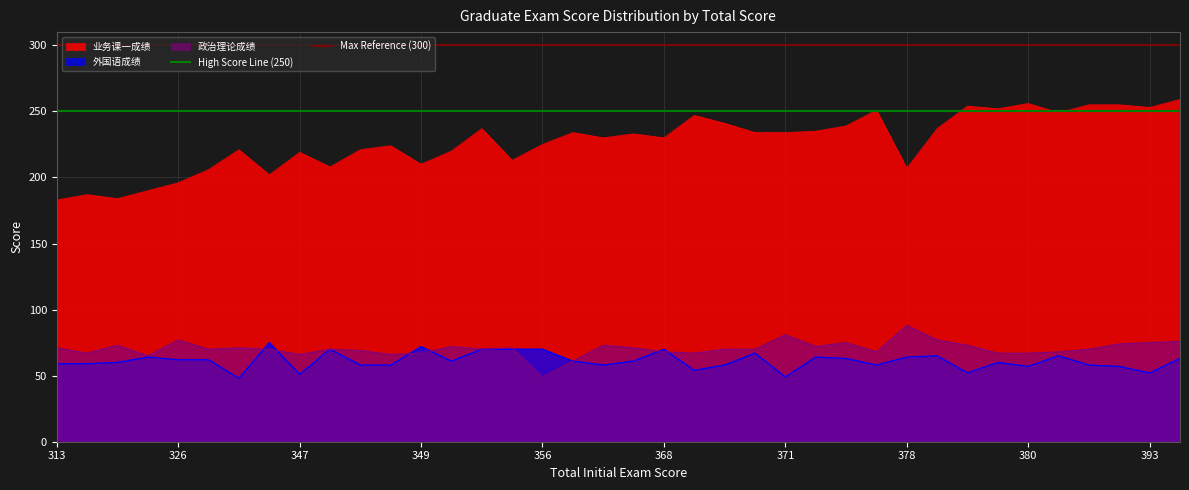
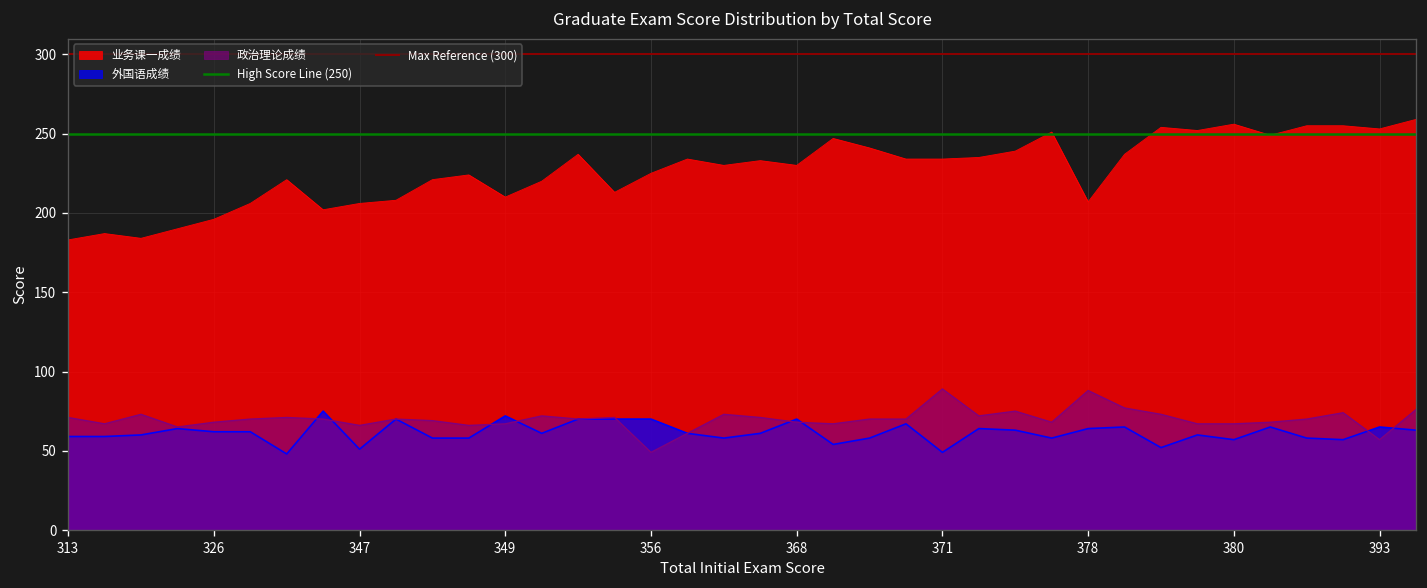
政治理论成绩, 326: 77 -> 68
业务课一成绩, 347: 219 -> 206
政治理论成绩, 371: 81 -> 89
外国语成绩, 393: 52 -> 65
政治理论成绩, 393: 75 -> 57
